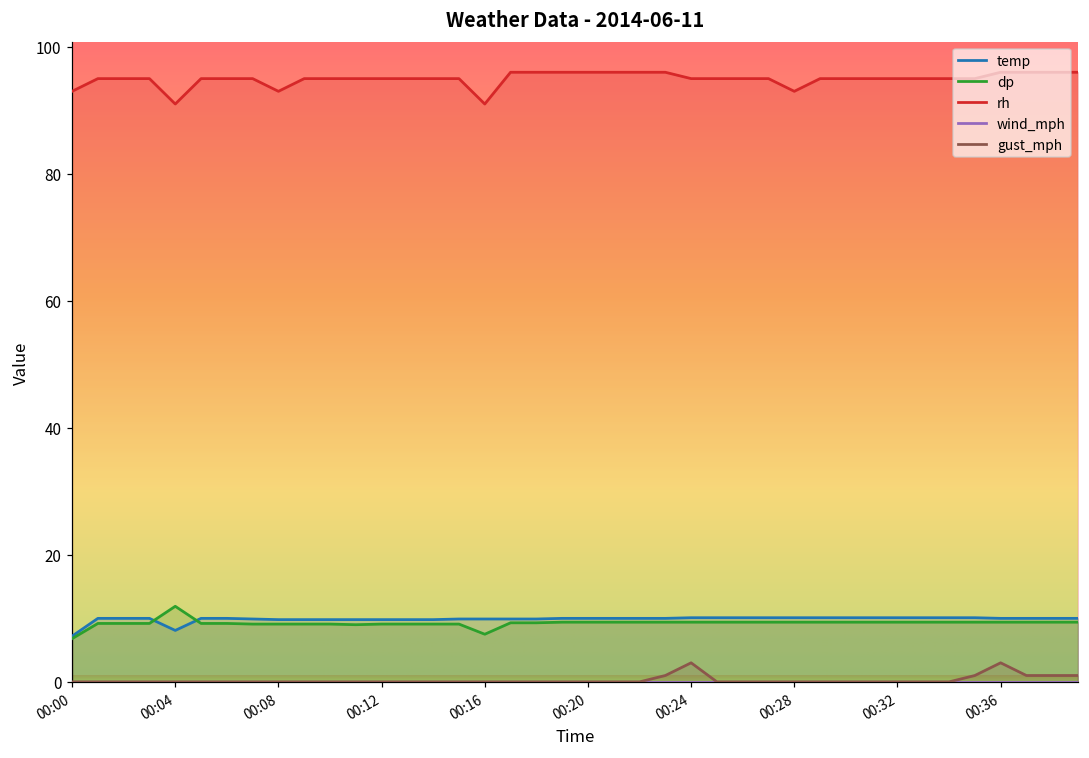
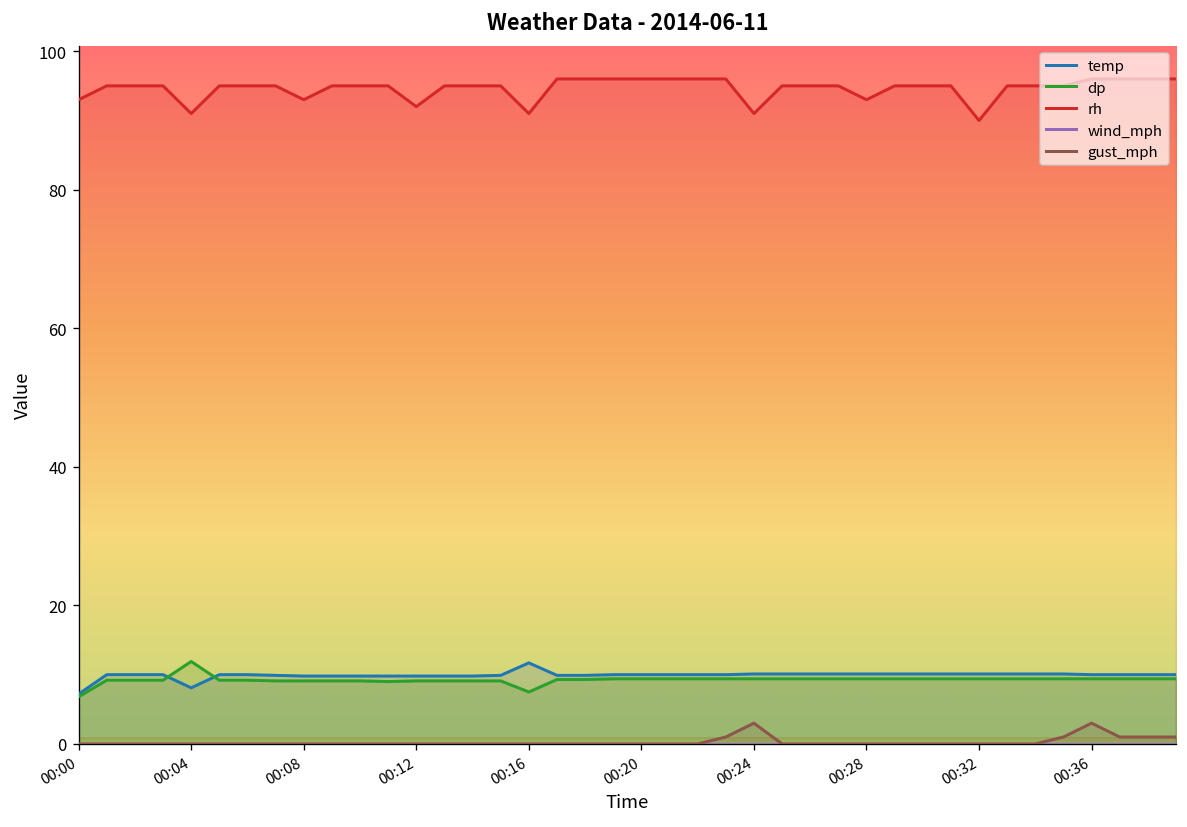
rh, 00:12: 95 -> 92
temp, 00:16: 10 -> 12
rh, 00:24: 95 -> 91
rh, 00:32: 95 -> 90
